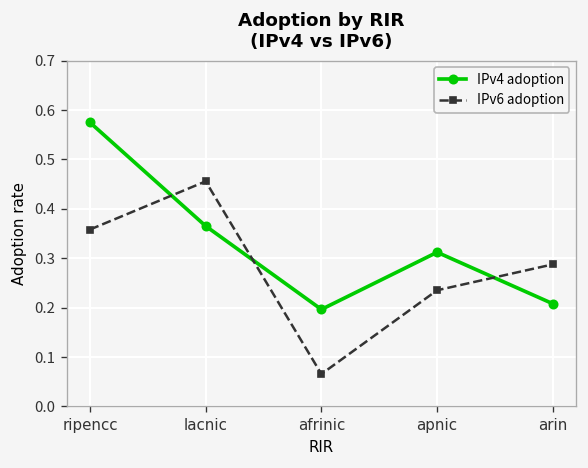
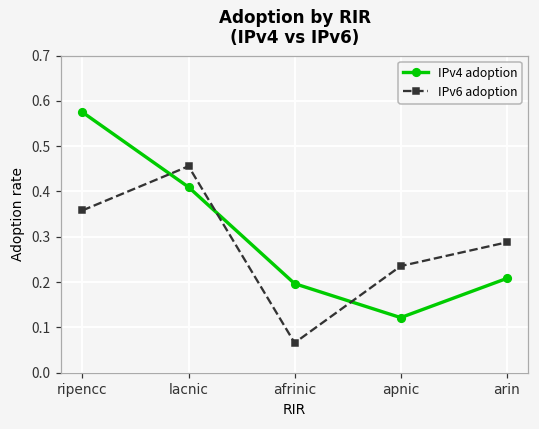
IPv4 adoption, lacnic: 0.37 -> 0.41
IPv4 adoption, apnic: 0.31 -> 0.12
